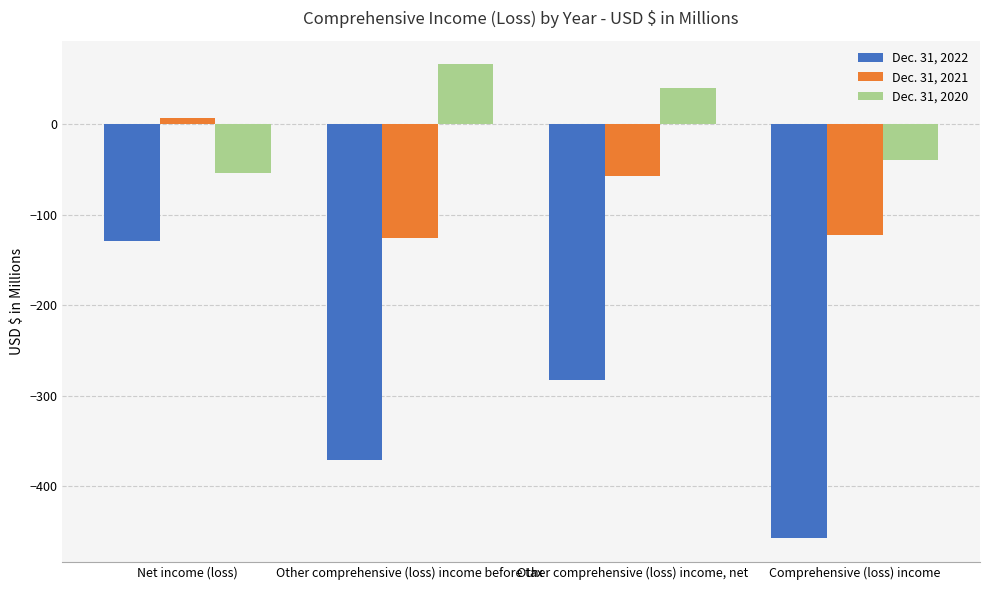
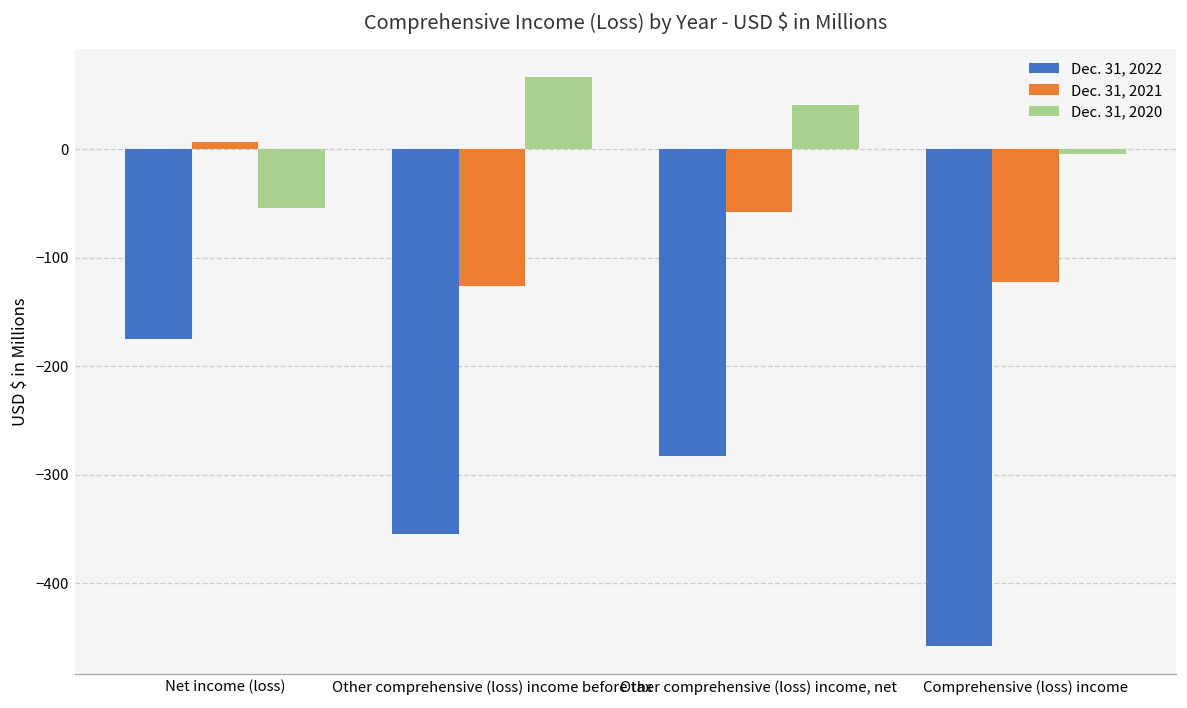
Dec. 31, 2022, Net income (loss): -130 -> -180
Dec. 31, 2022, Other comprehensive (loss) income before tax: -370 -> -350
Dec. 31, 2020, Comprehensive (loss) income: -40 -> 0
